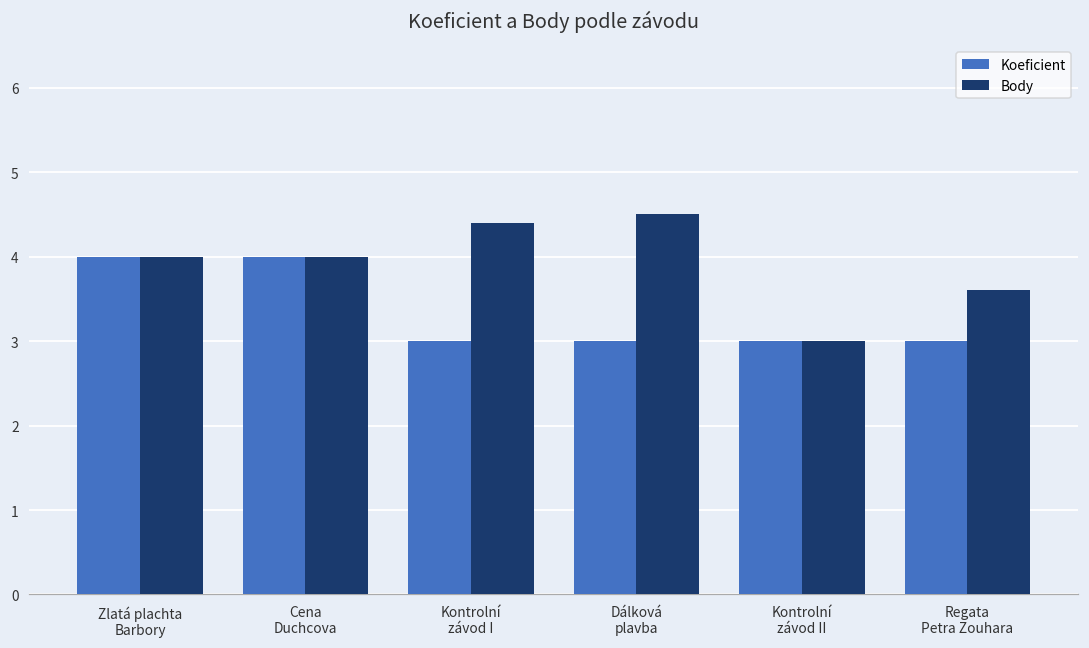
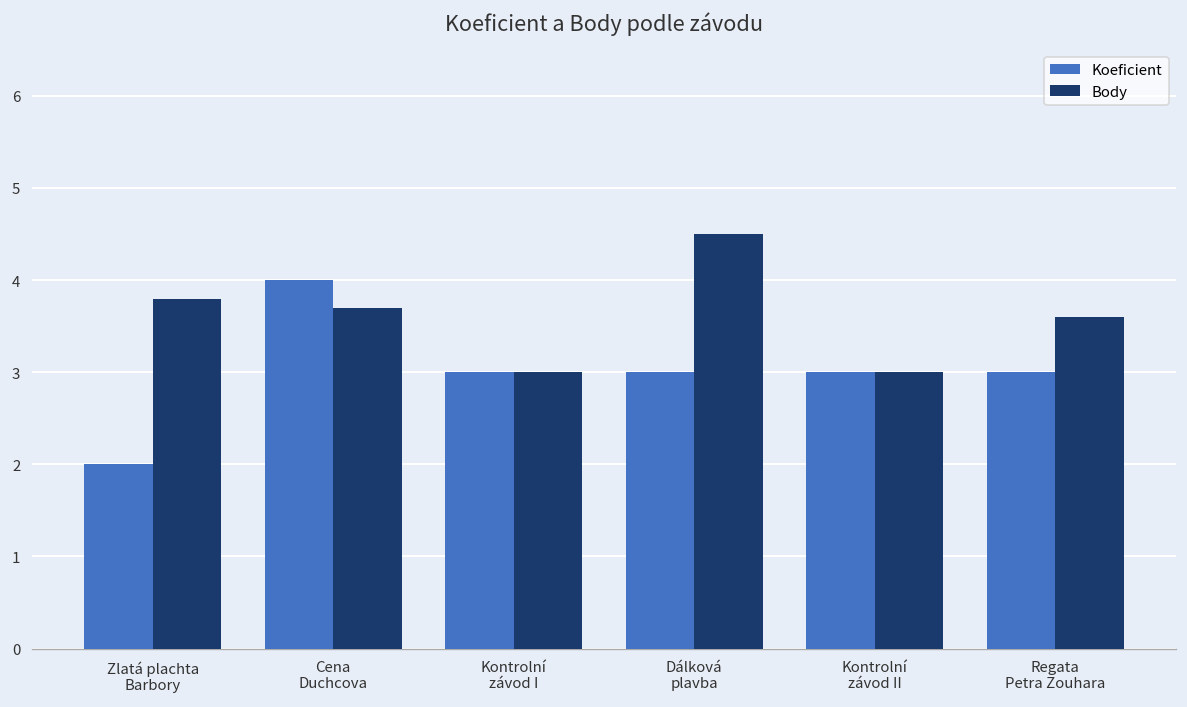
Koeficient, Zlatá plachta Barbory: 4 -> 2
Body, Zlatá plachta Barbory: 4.0 -> 3.8
Body, Cena Duchcova: 4.0 -> 3.7
Body, Kontrolní závod I: 4.4 -> 3.0
